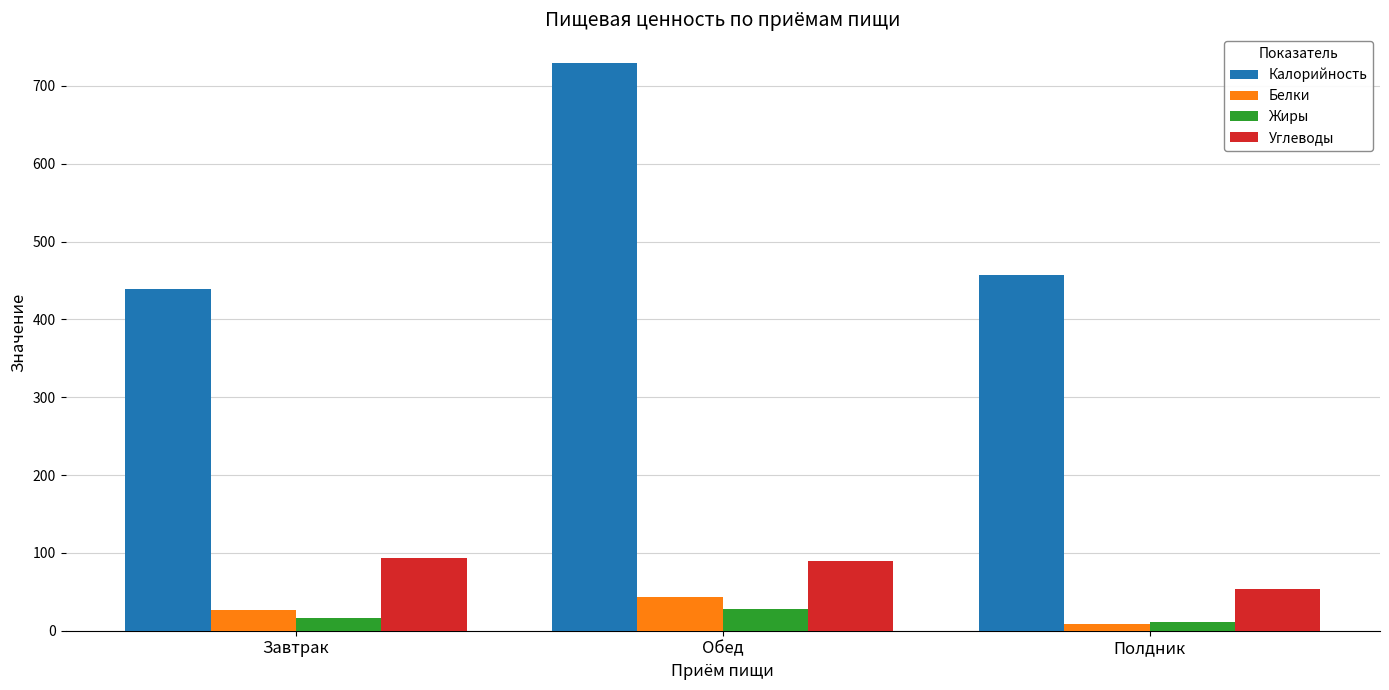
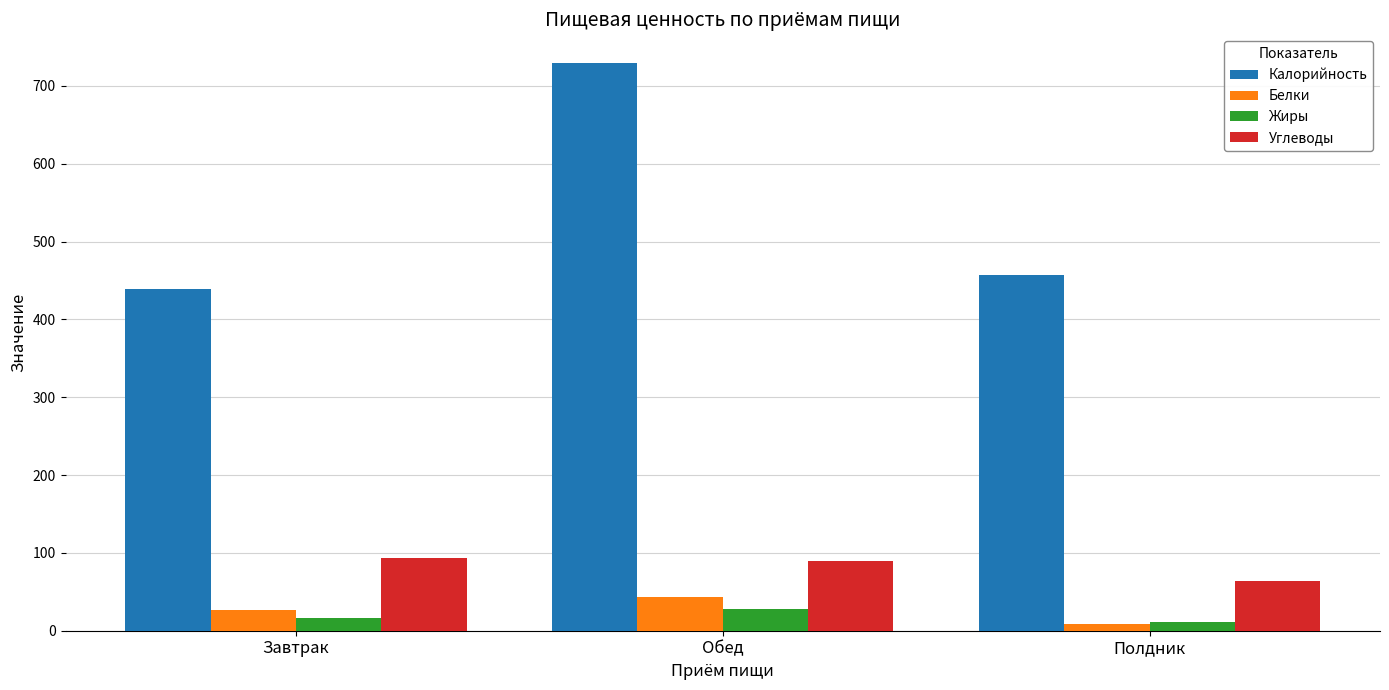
Углеводы, Полдник: 50 -> 60
